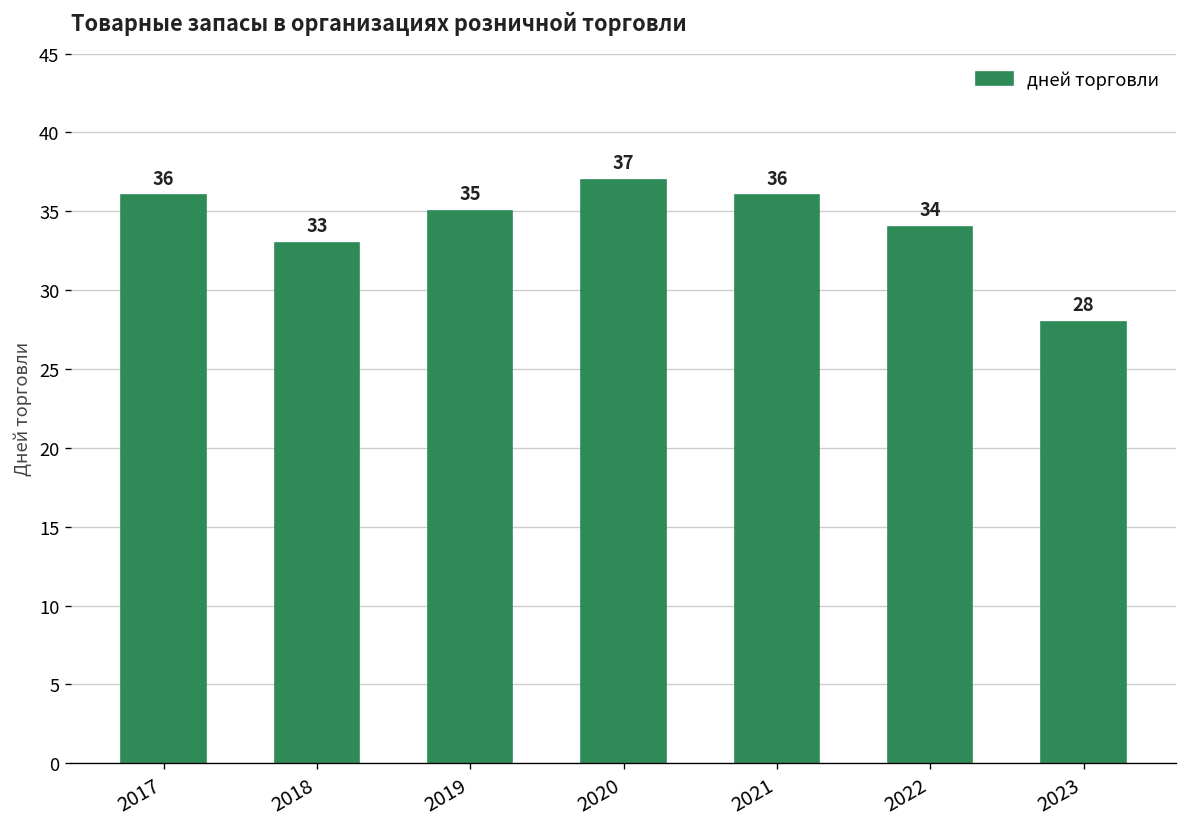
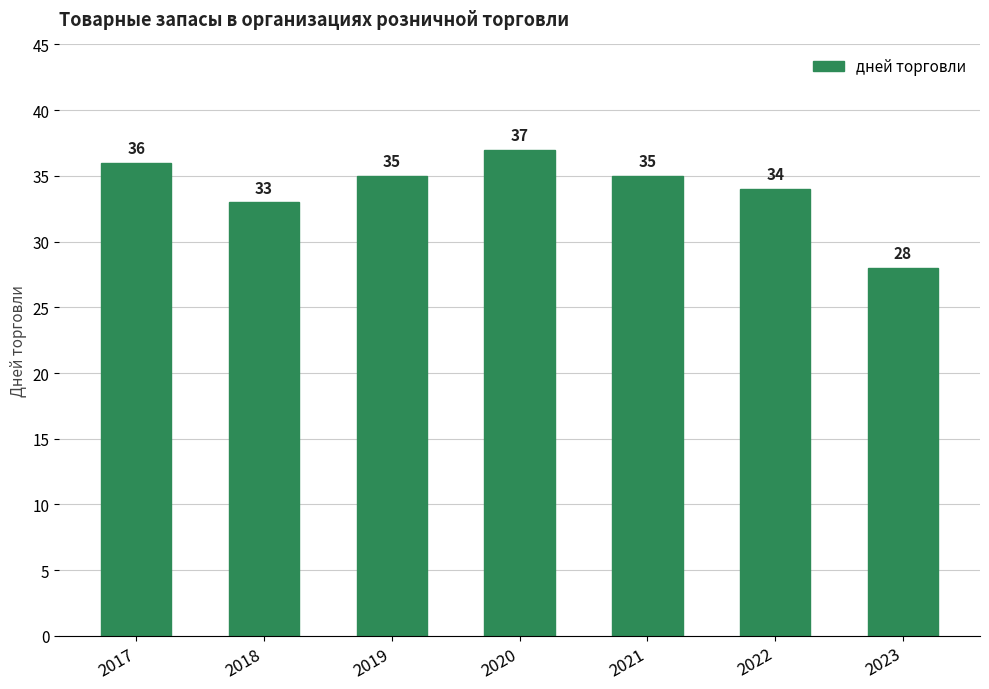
2021: 36 -> 35
